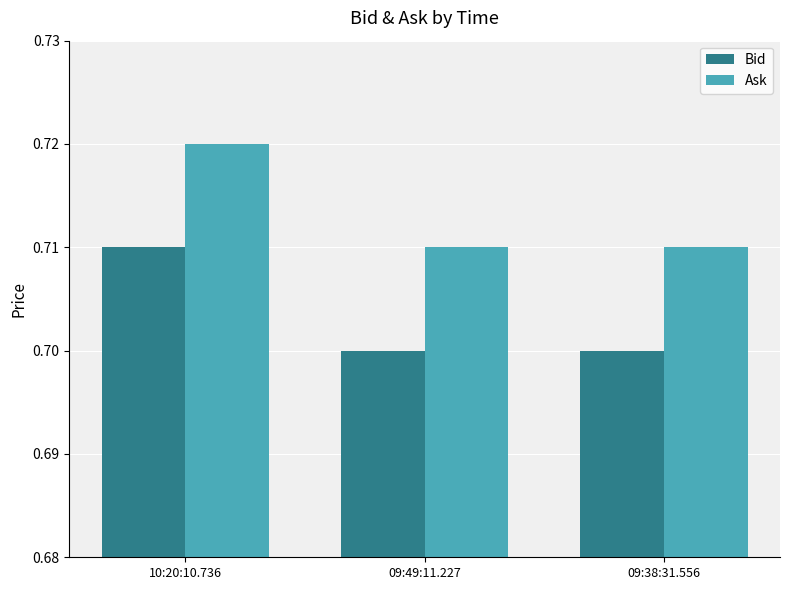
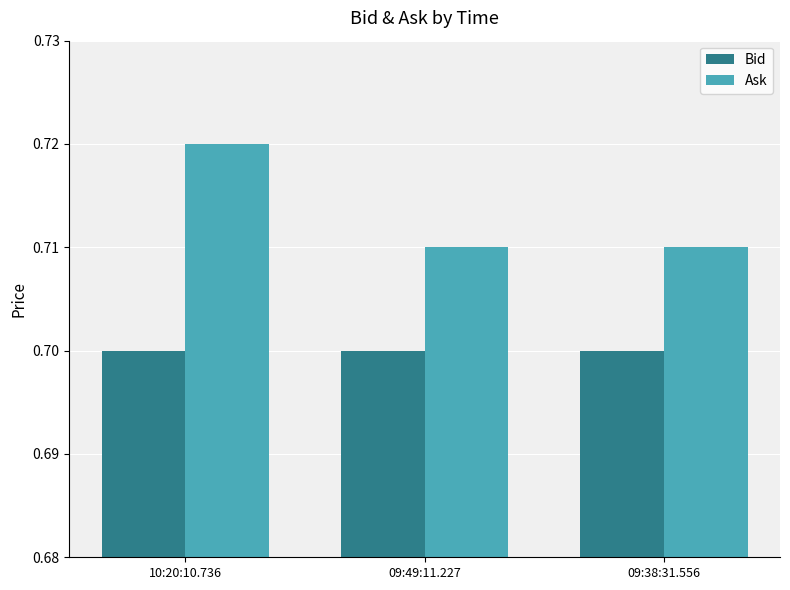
Bid, 10:20:10.736: 0.71 -> 0.70
